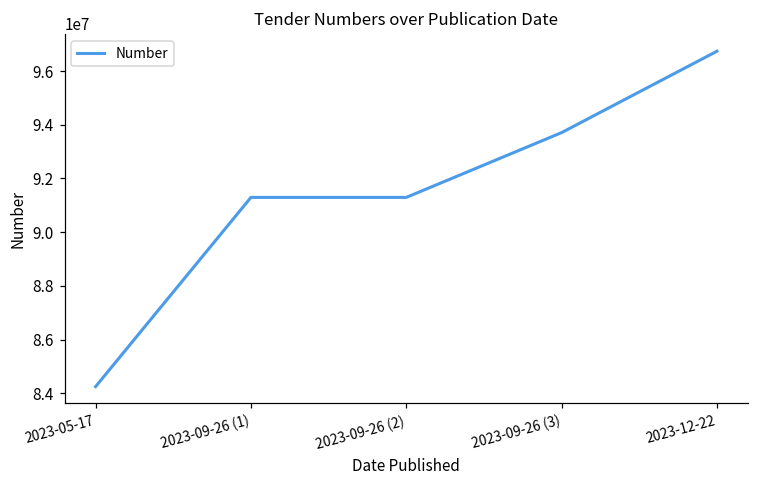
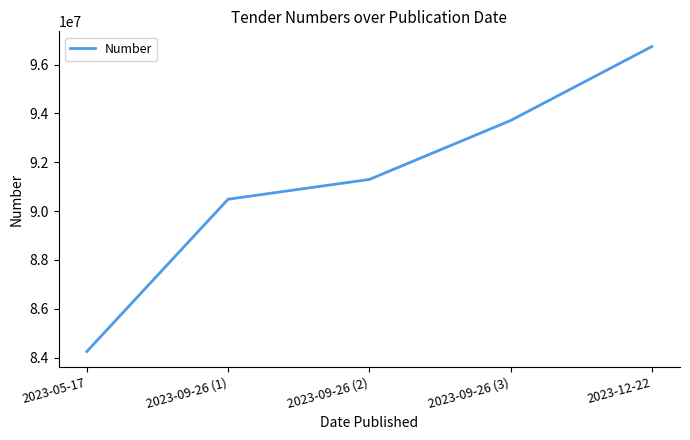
2023-09-26 (1): 91300000 -> 90500000
